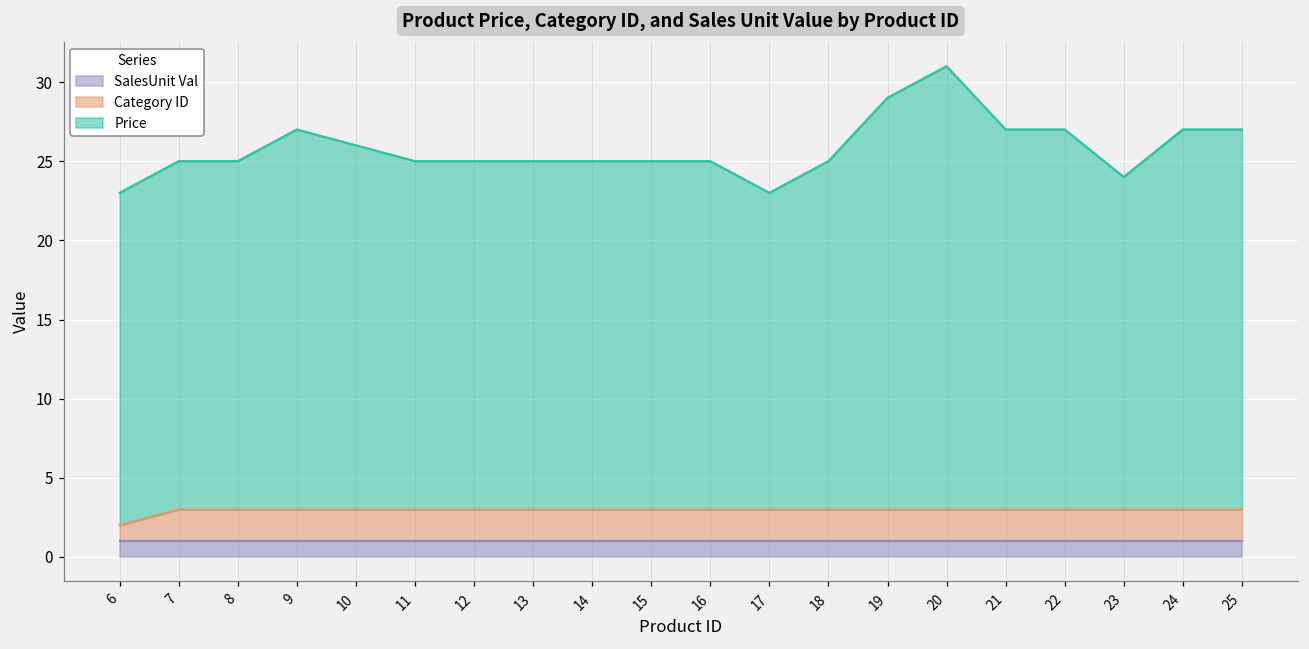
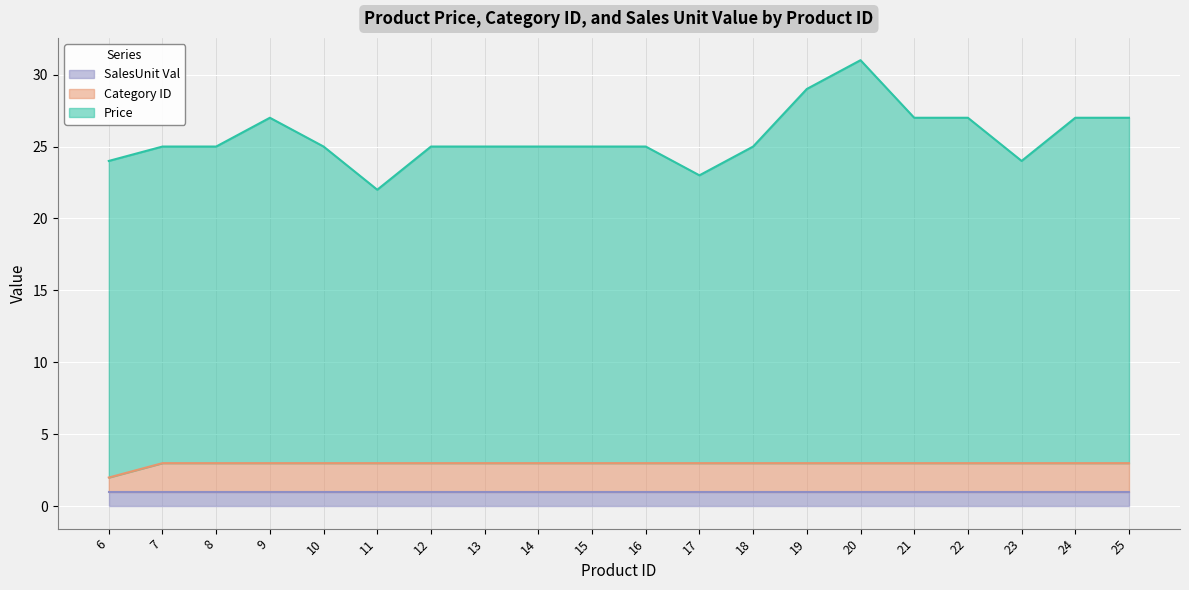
Price, 6: 21 -> 22
Price, 10: 23 -> 22
Price, 11: 22 -> 19
